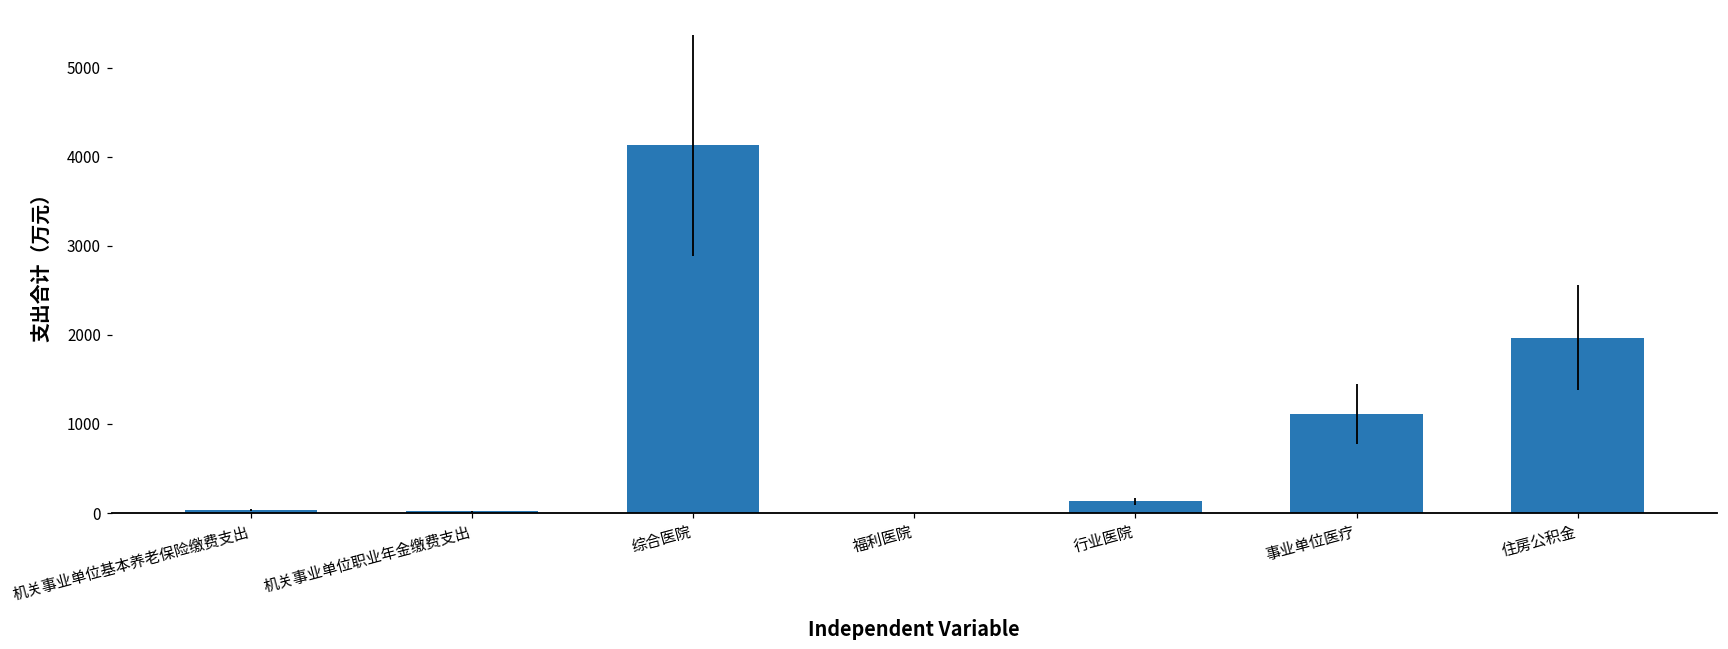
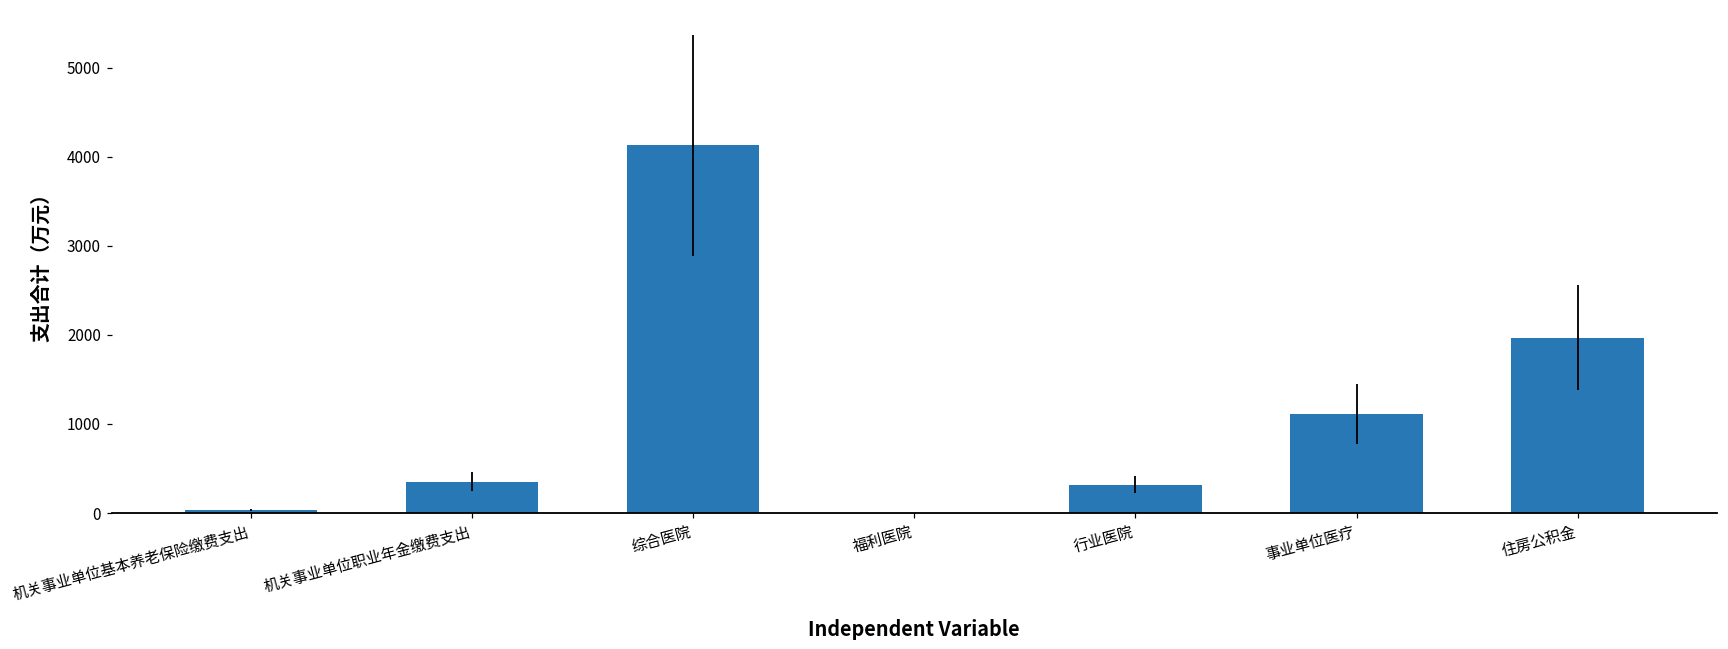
机关事业单位职业年金缴费支出: 0 -> 400
行业医院: 100 -> 300
